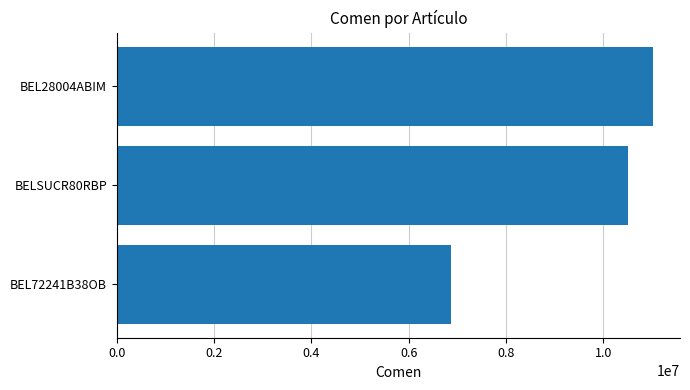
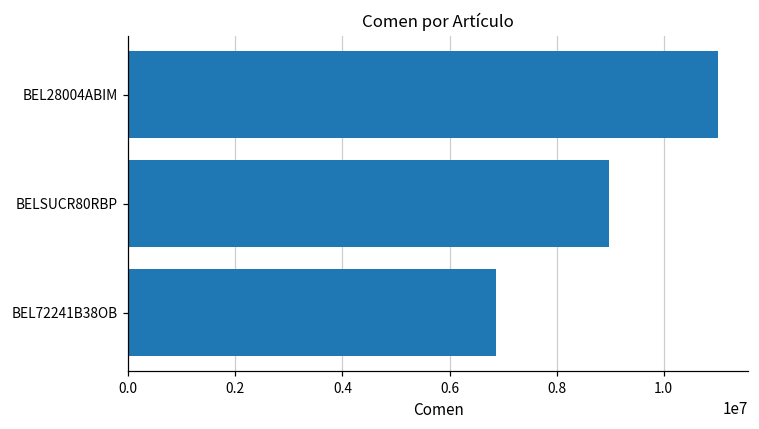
BELSUCR80RBP: 10500000 -> 9000000
